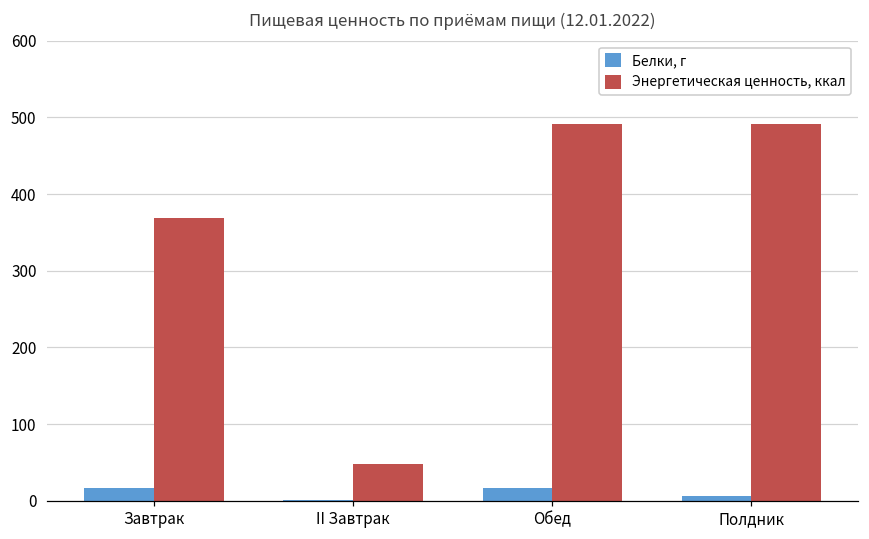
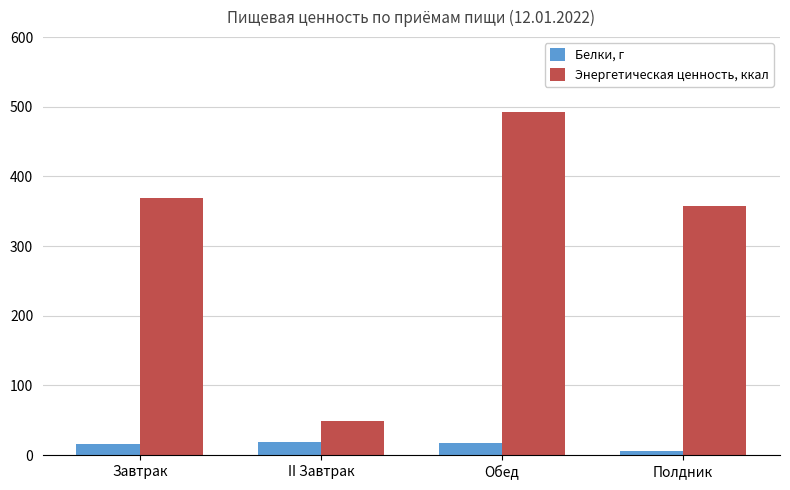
Белки, г, II Завтрак: 0 -> 20
Энергетическая ценность, ккал, Полдник: 490 -> 360
